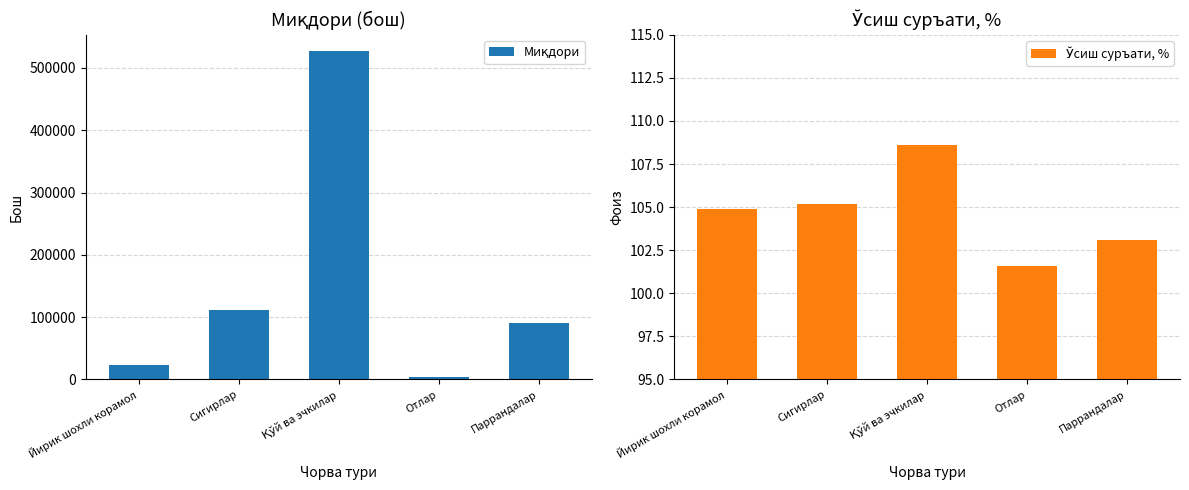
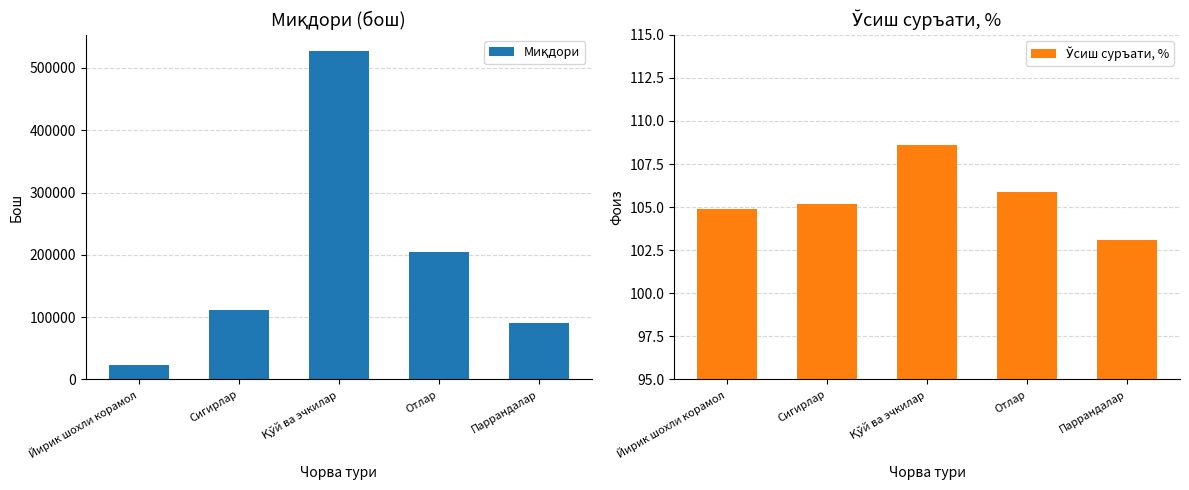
Миқдори (бош), Отлар: 0 -> 200000
Ўсиш суръати, %, Отлар: 101.6 -> 105.9
